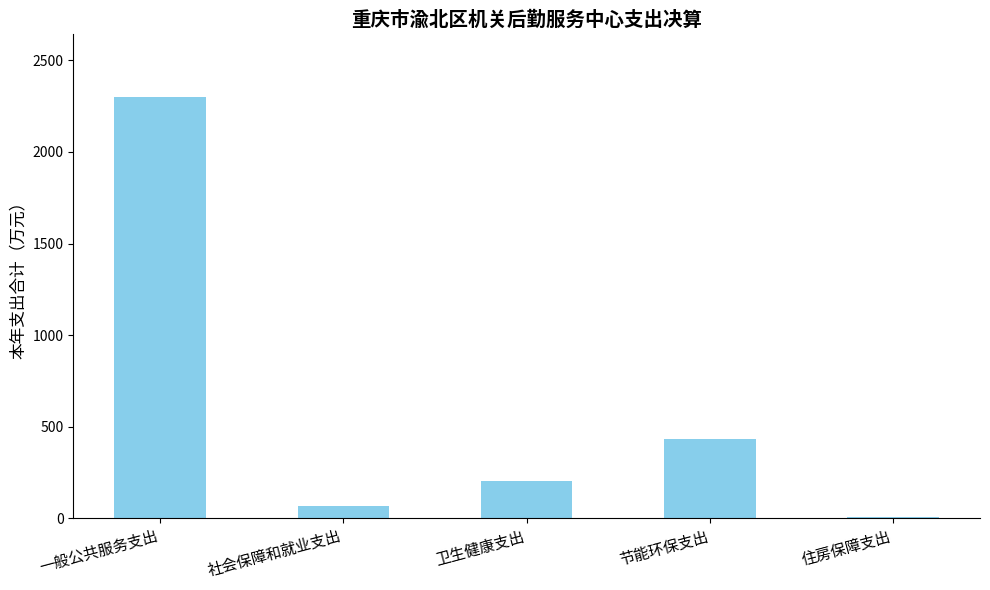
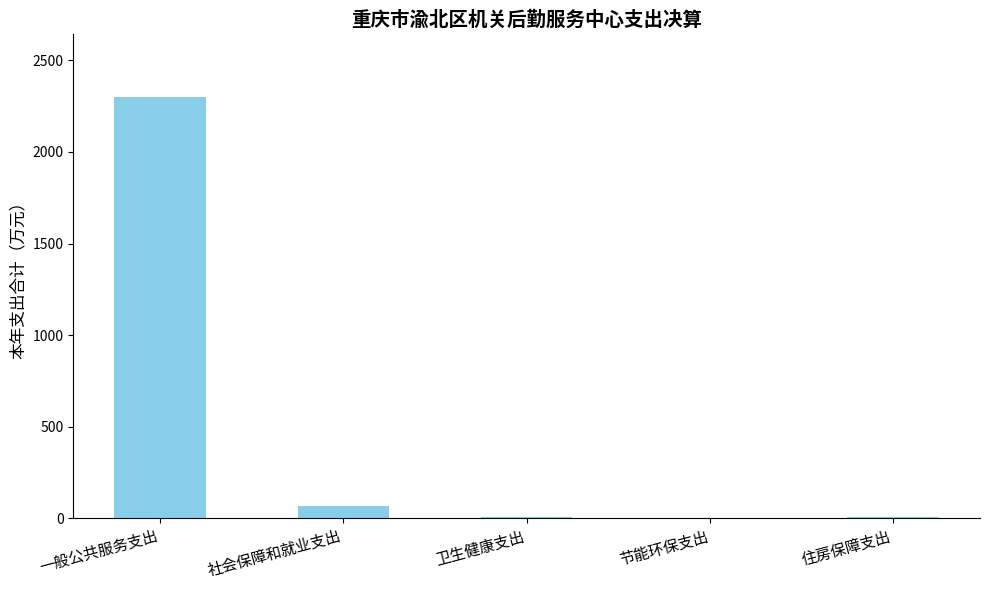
卫生健康支出: 200 -> 10
节能环保支出: 430 -> 0
